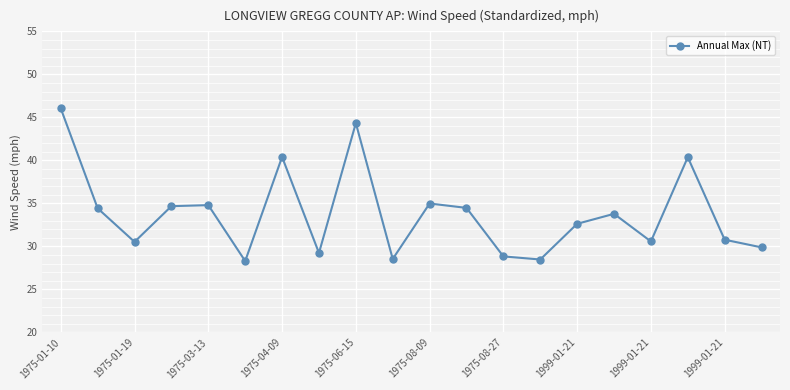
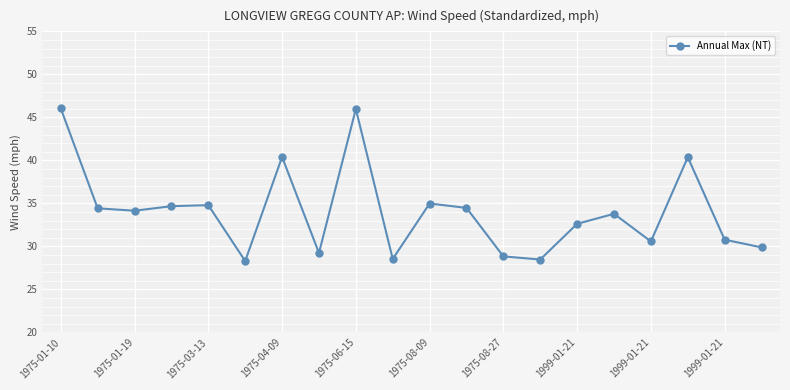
1975-01-19: 31 -> 34
1975-06-15: 44 -> 46
